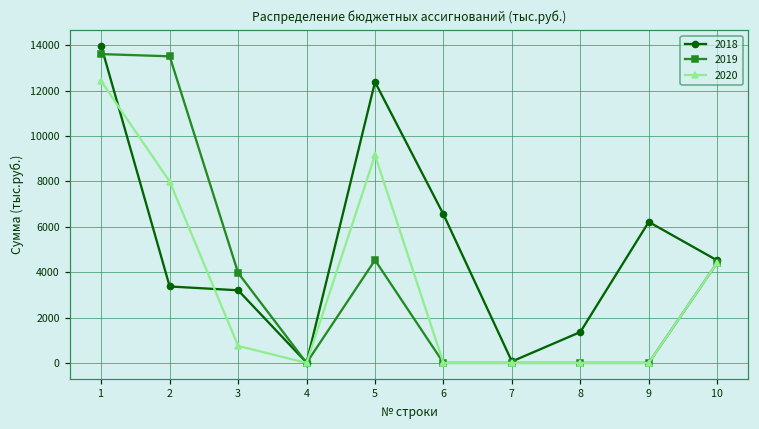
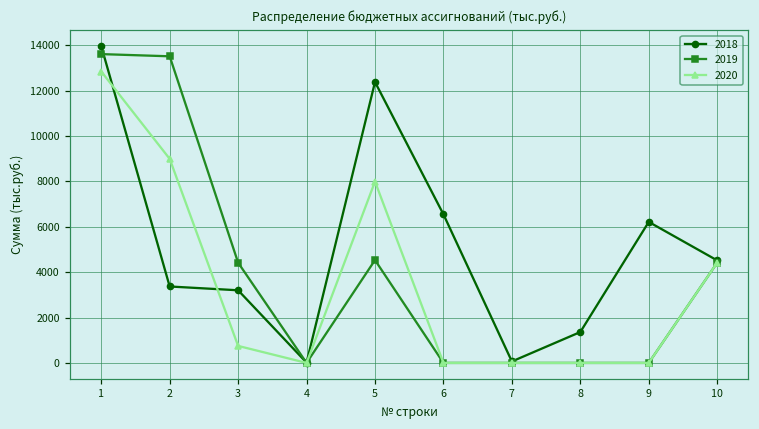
2020, 1: 12400 -> 12800
2020, 2: 8000 -> 9000
2019, 3: 4000 -> 4400
2020, 5: 9200 -> 8000
